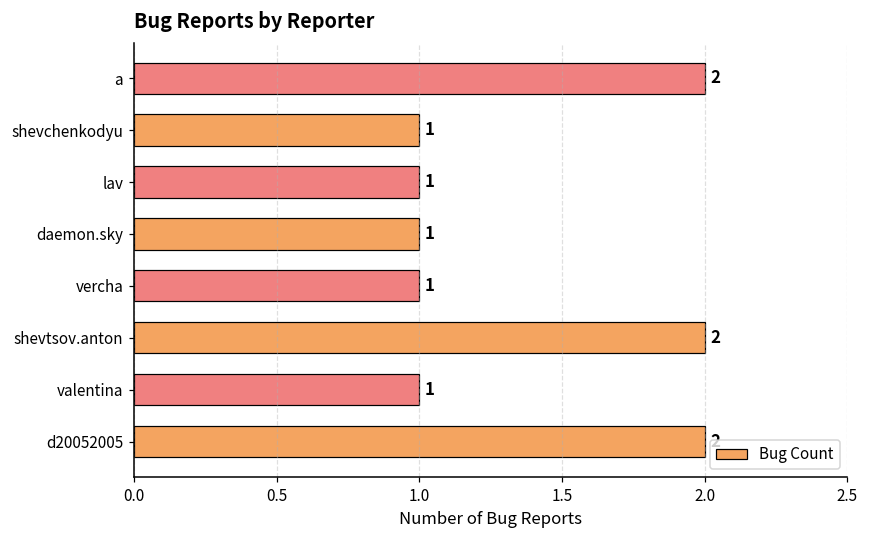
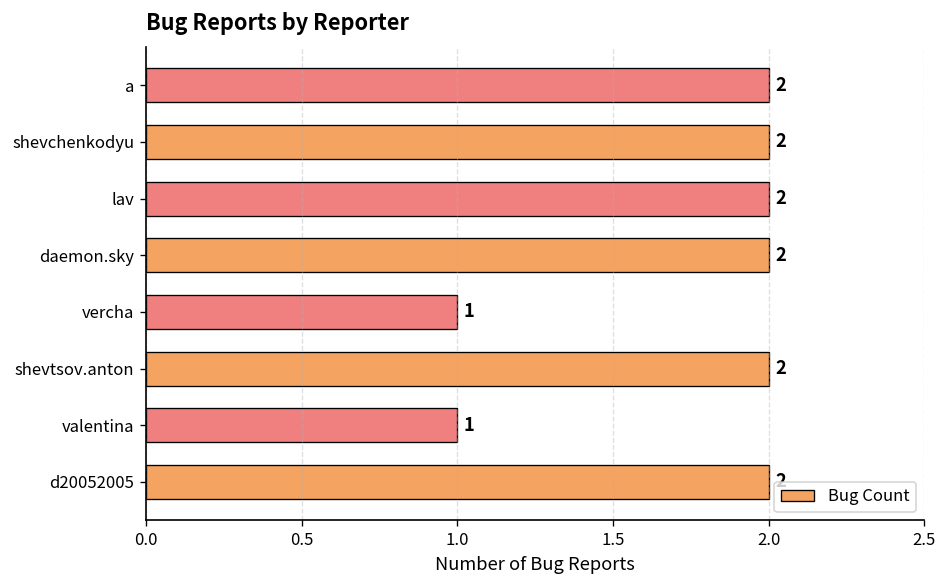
shevchenkodyu: 1 -> 2
lav: 1 -> 2
daemon.sky: 1 -> 2
